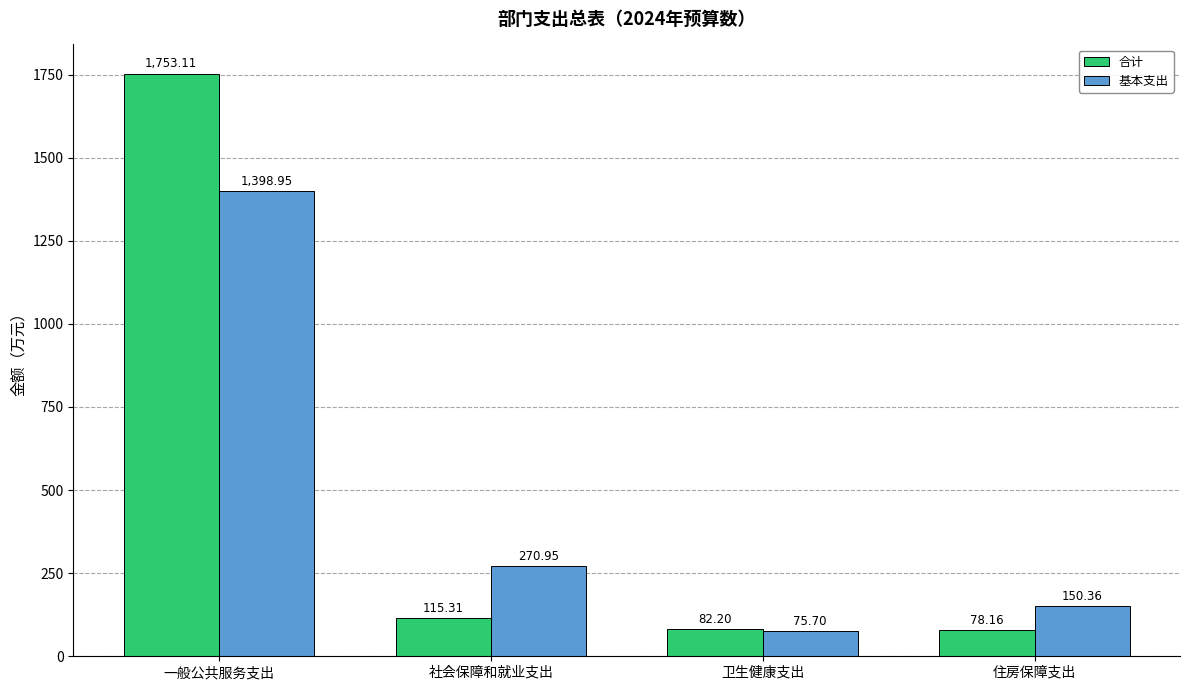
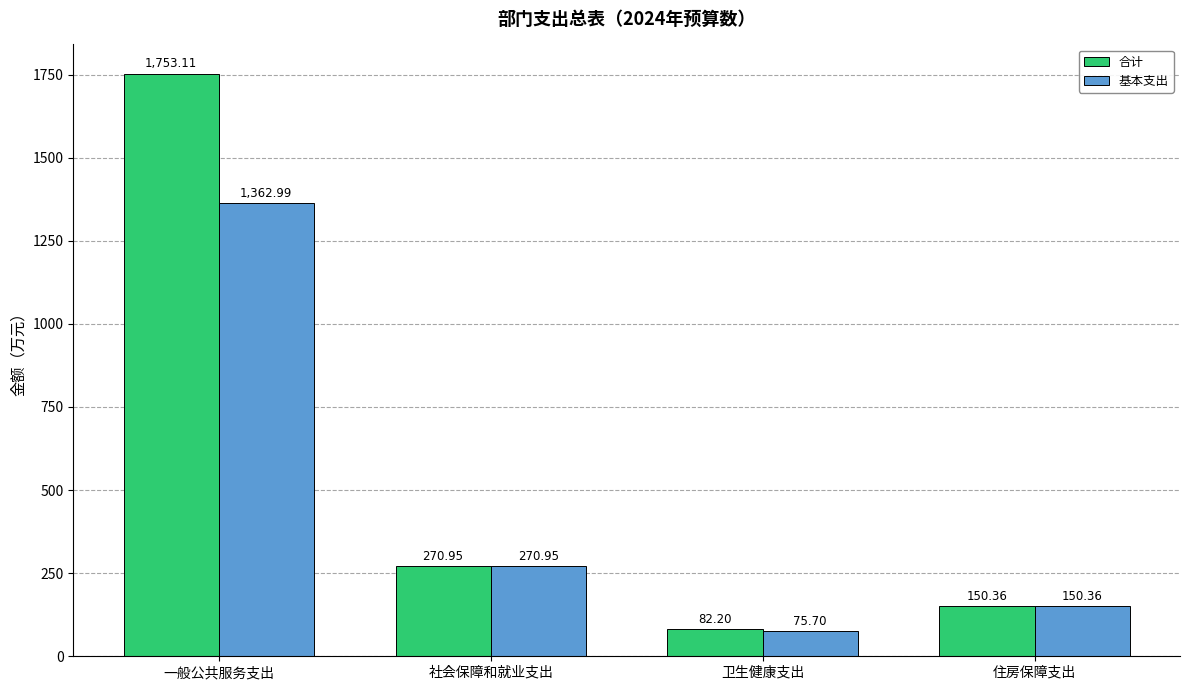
基本支出, 一般公共服务支出: 1,398.95 -> 1,362.99
合计, 社会保障和就业支出: 115.31 -> 270.95
合计, 住房保障支出: 78.16 -> 150.36
